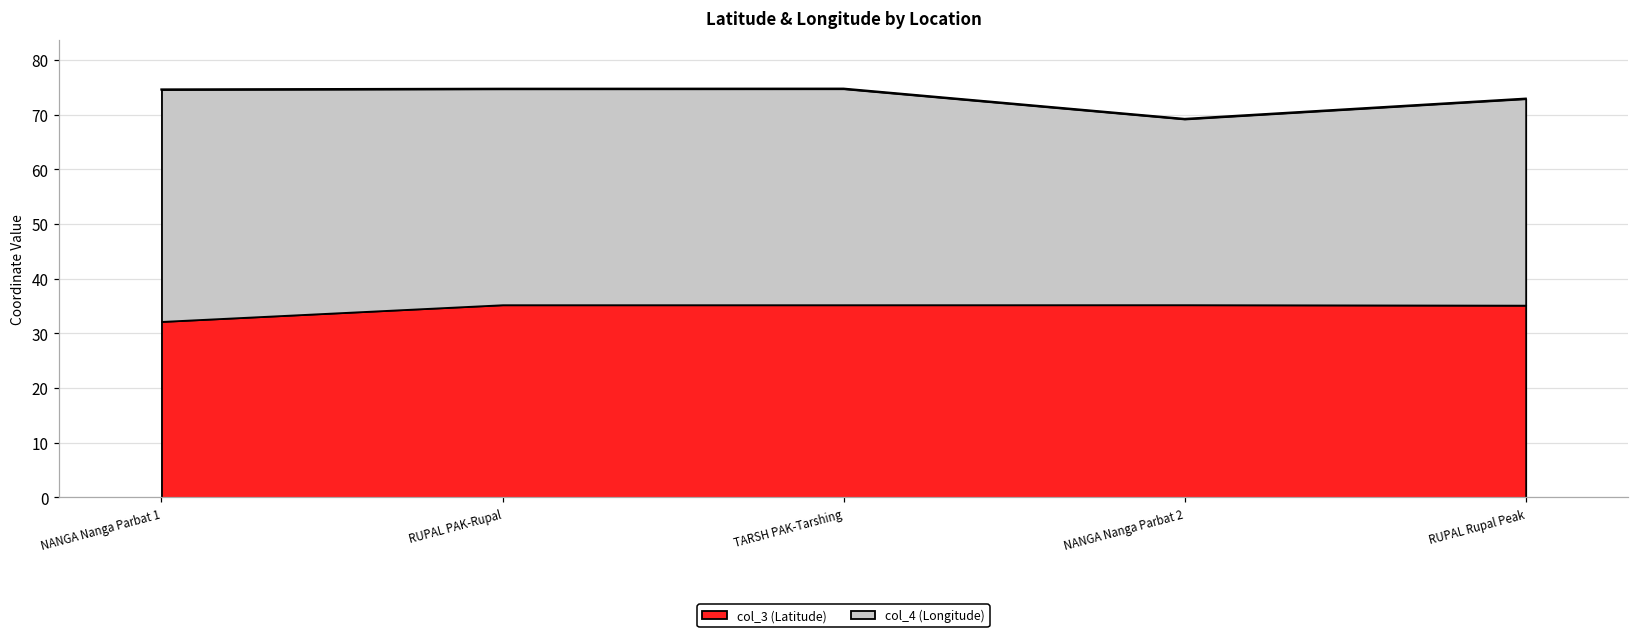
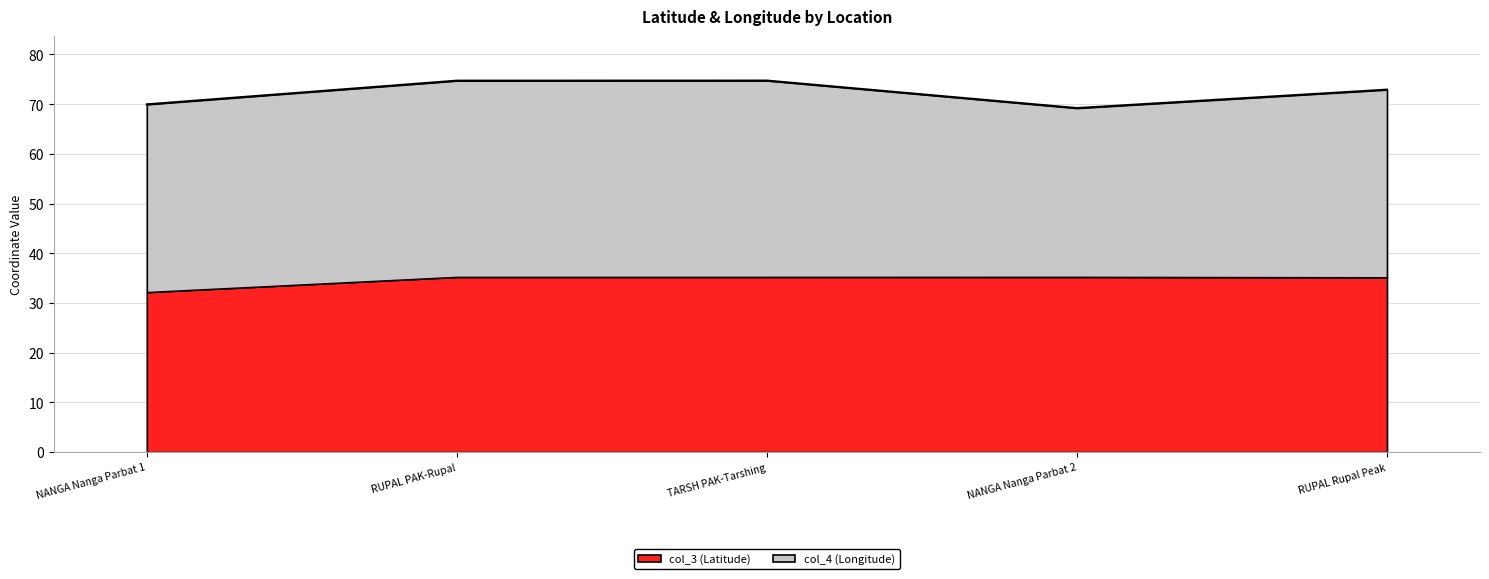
col_4 (Longitude), NANGA Nanga Parbat 1: 75 -> 70
